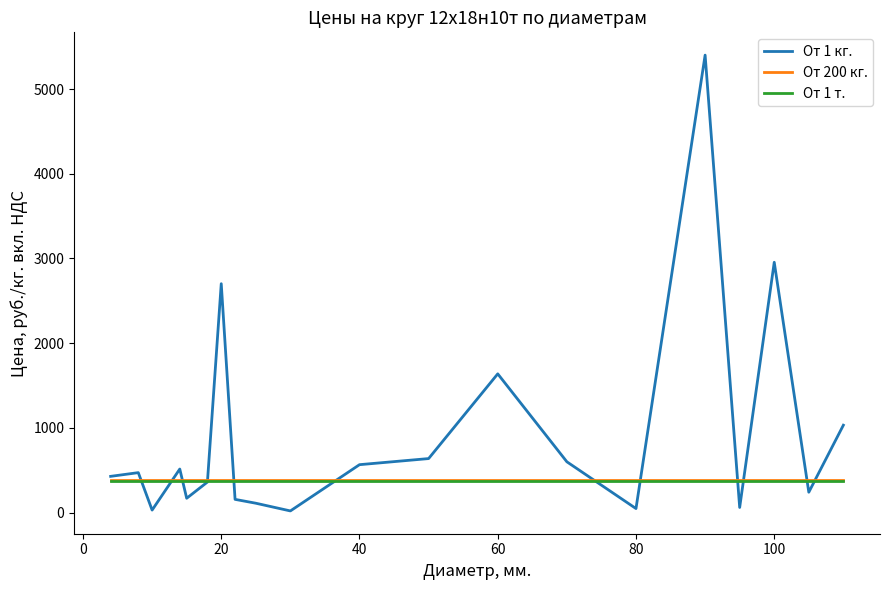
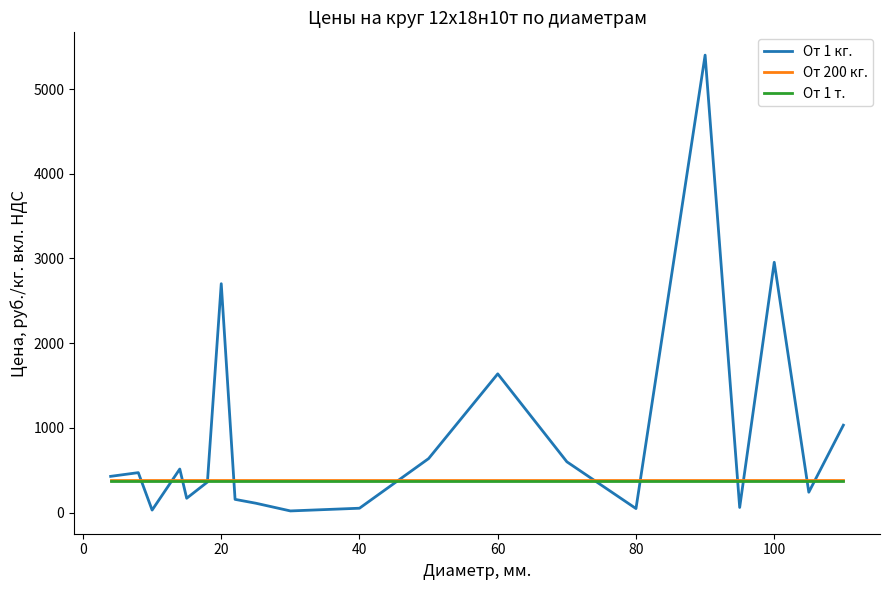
От 1 кг., 40: 600 -> 100
